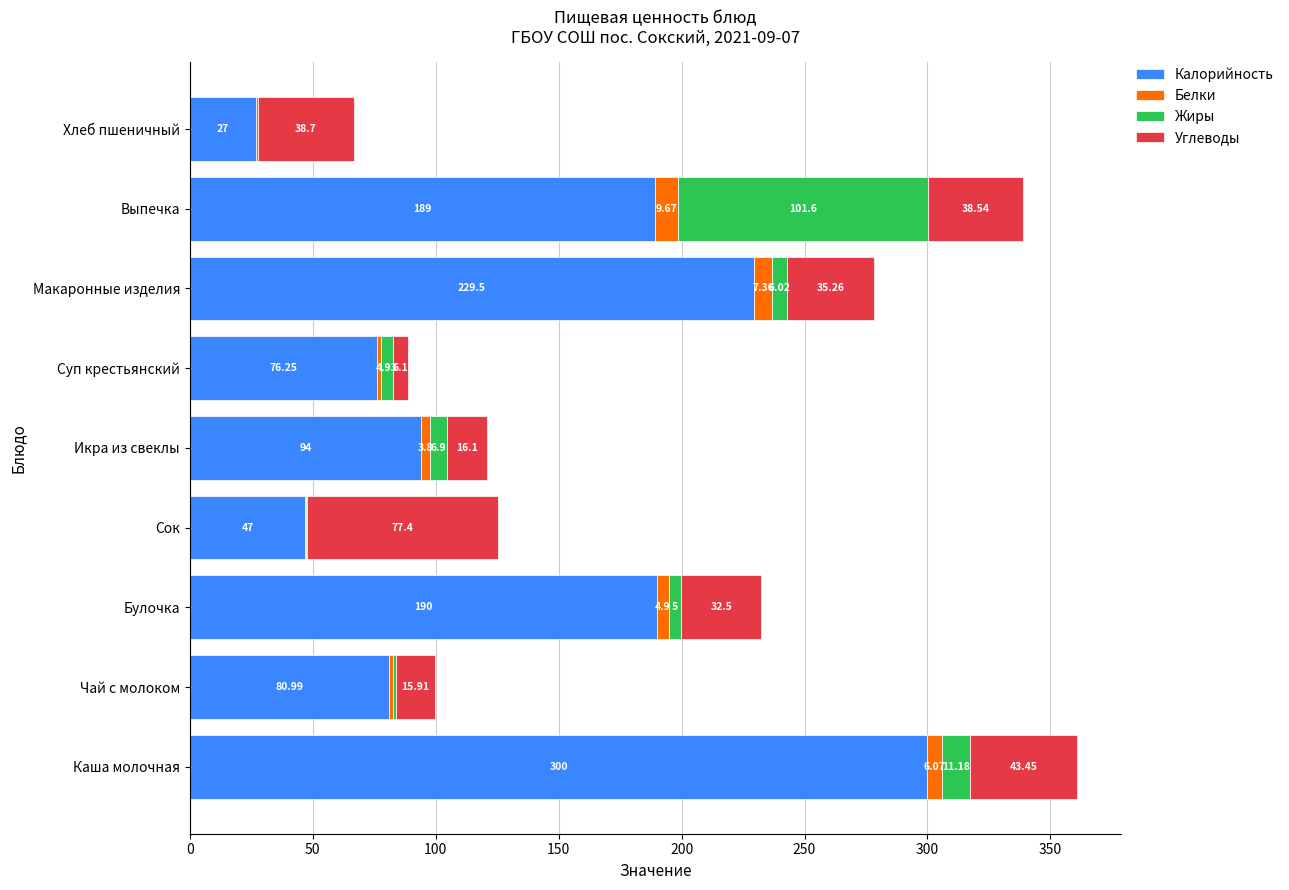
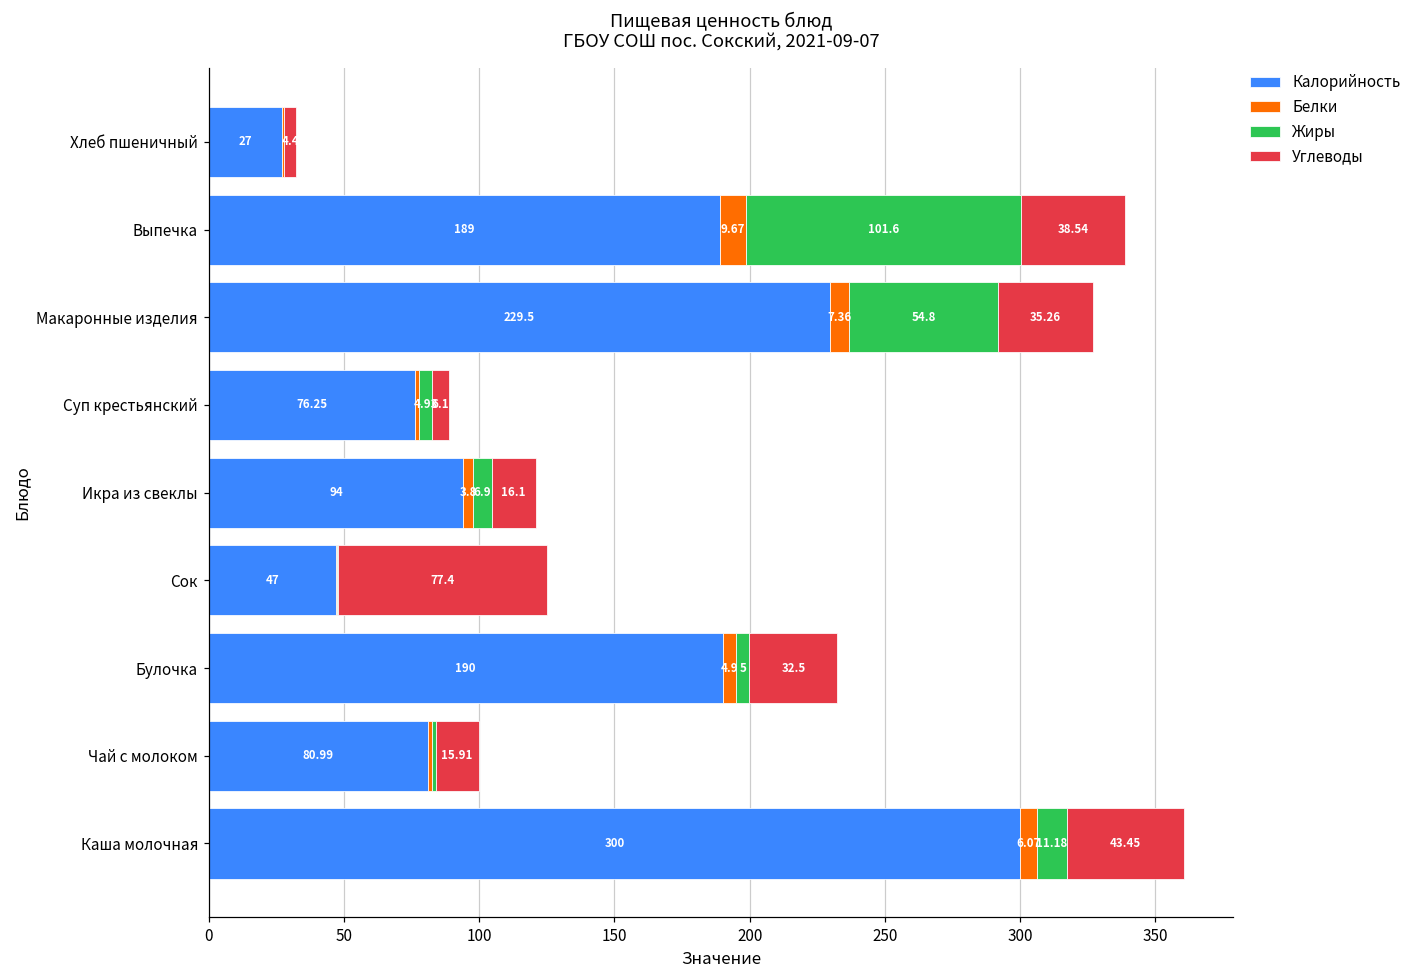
Углеводы, Хлеб пшеничный: 38.7 -> 4.4
Жиры, Макаронные изделия: 6.02 -> 54.8
